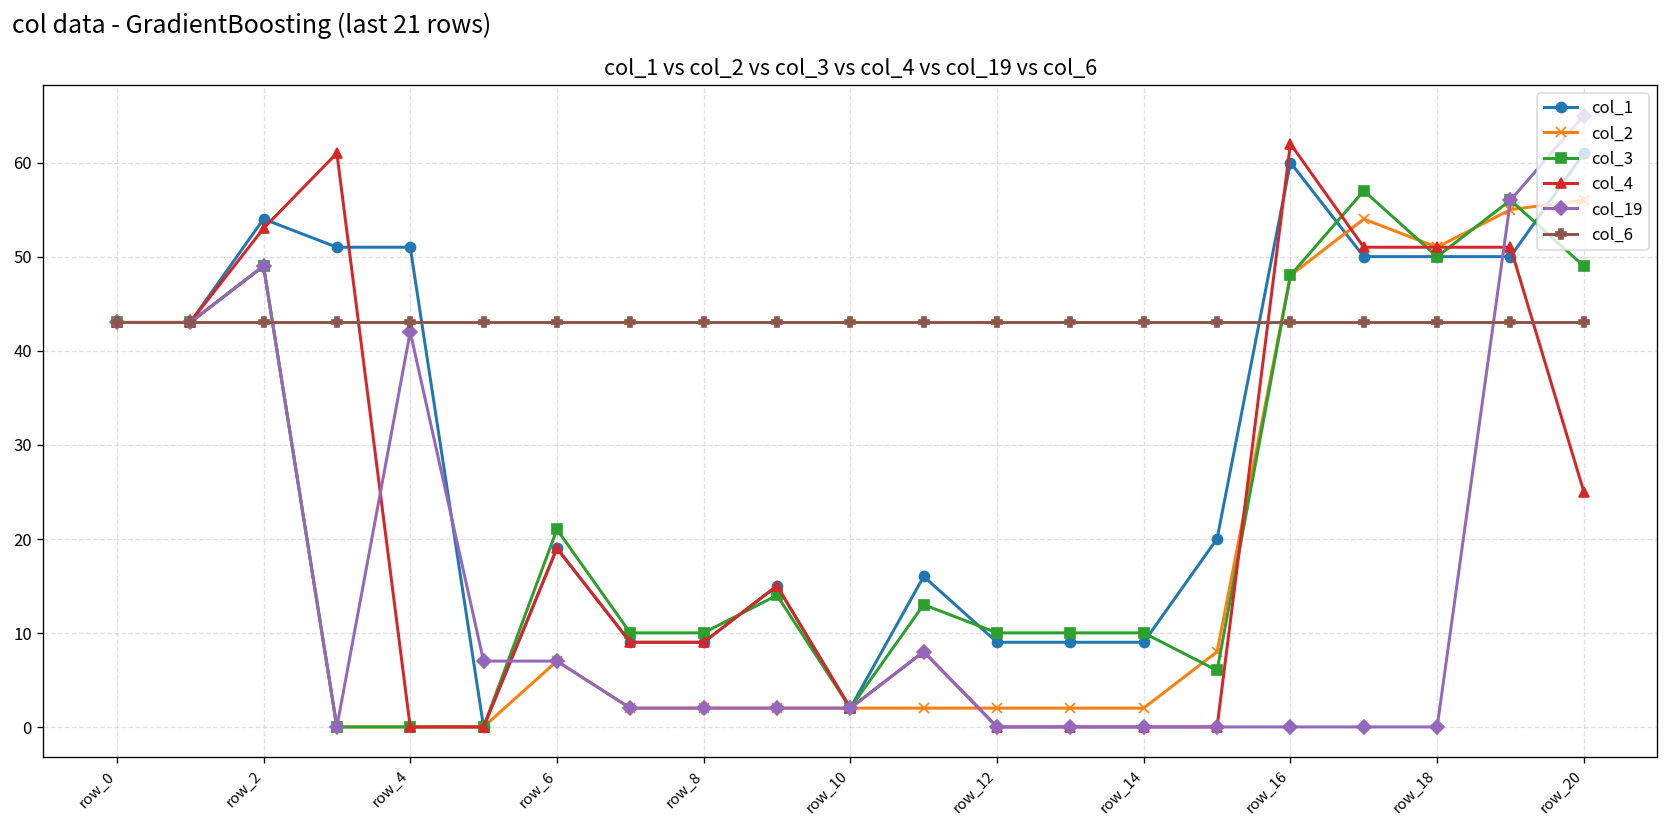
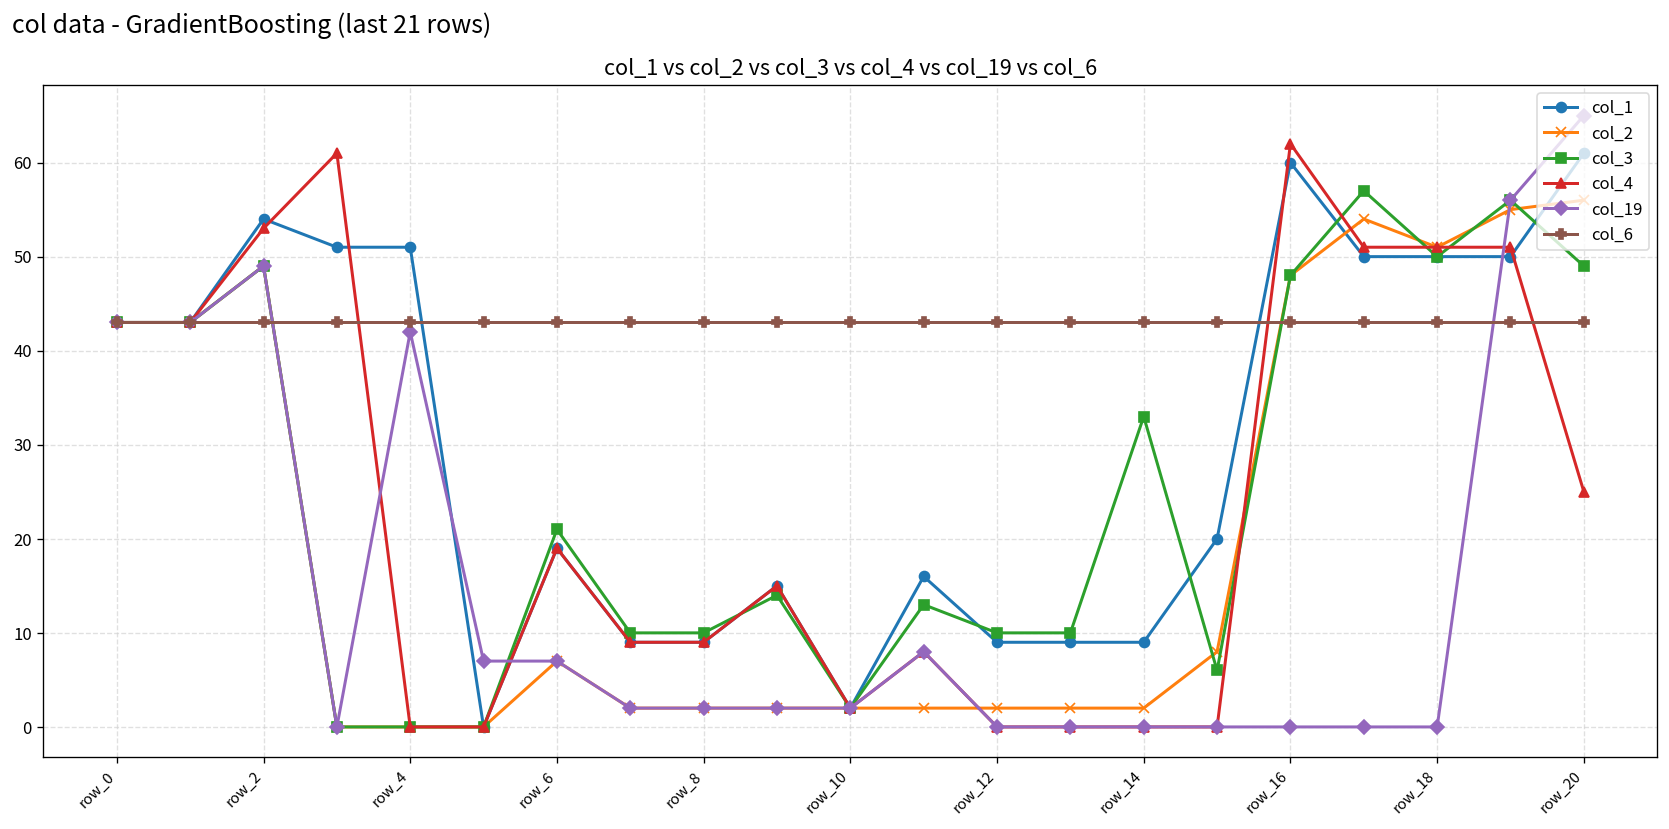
col_3, row_14: 10 -> 33
